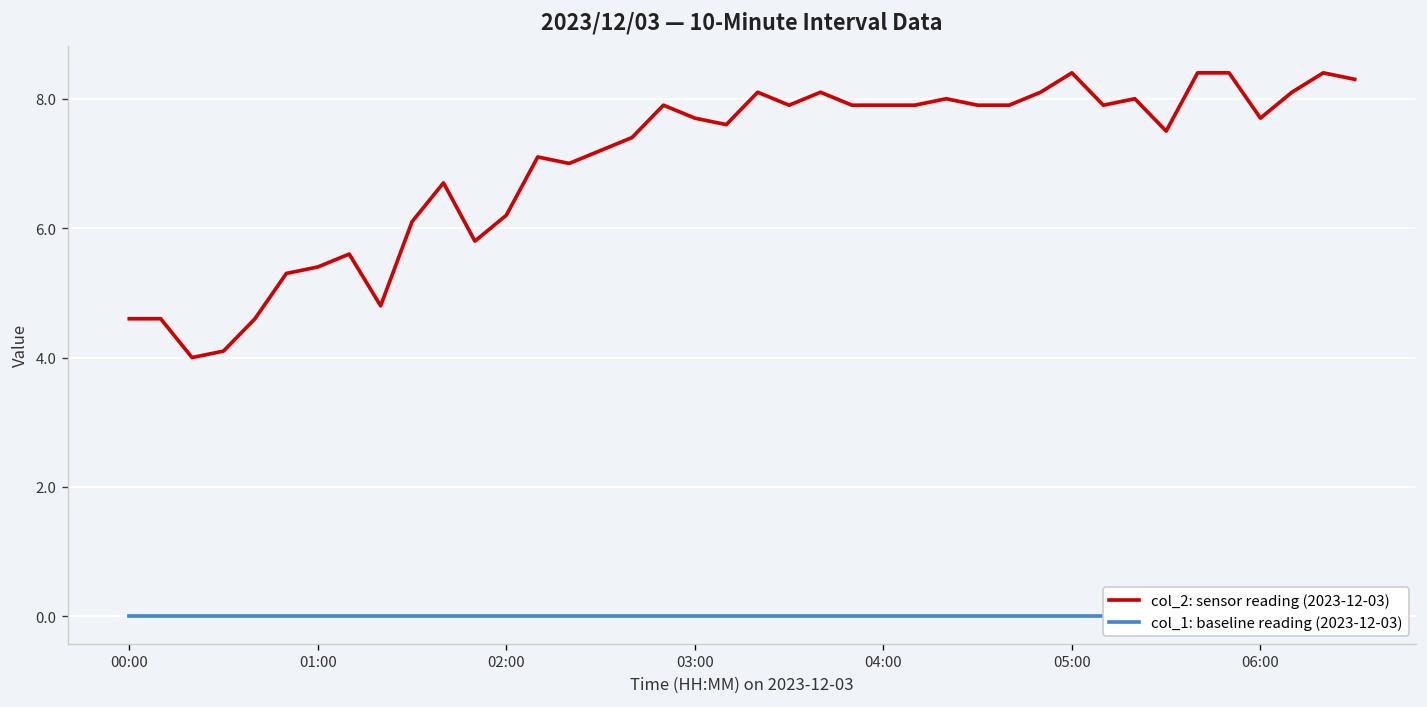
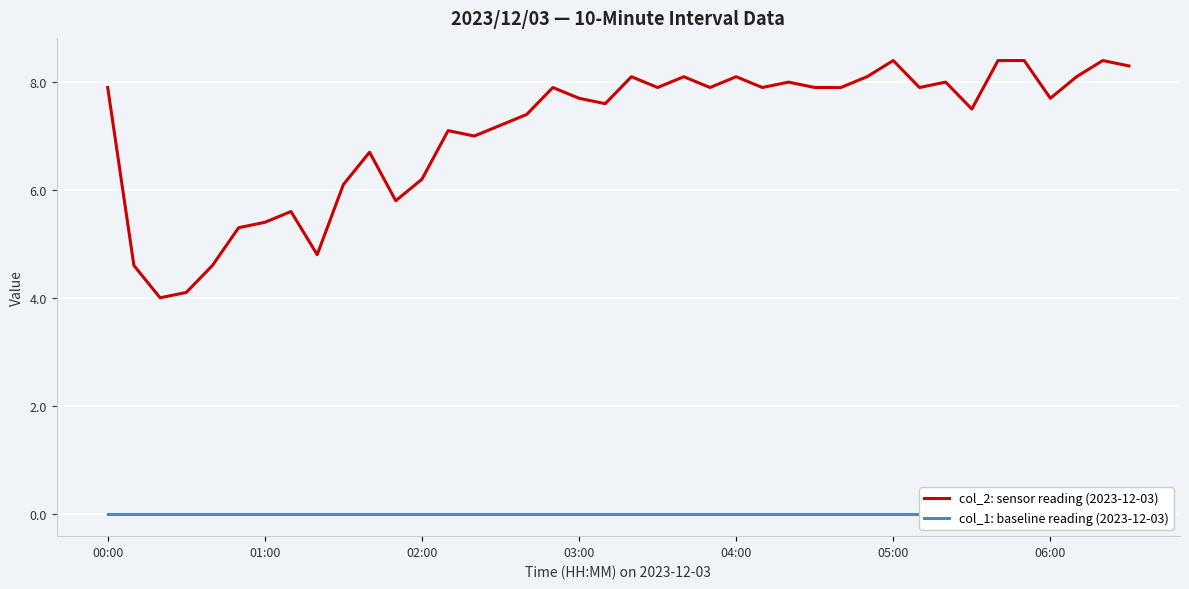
col_2: sensor reading (2023-12-03), 00:00: 4.6 -> 7.9
col_2: sensor reading (2023-12-03), 04:00: 7.9 -> 8.1
